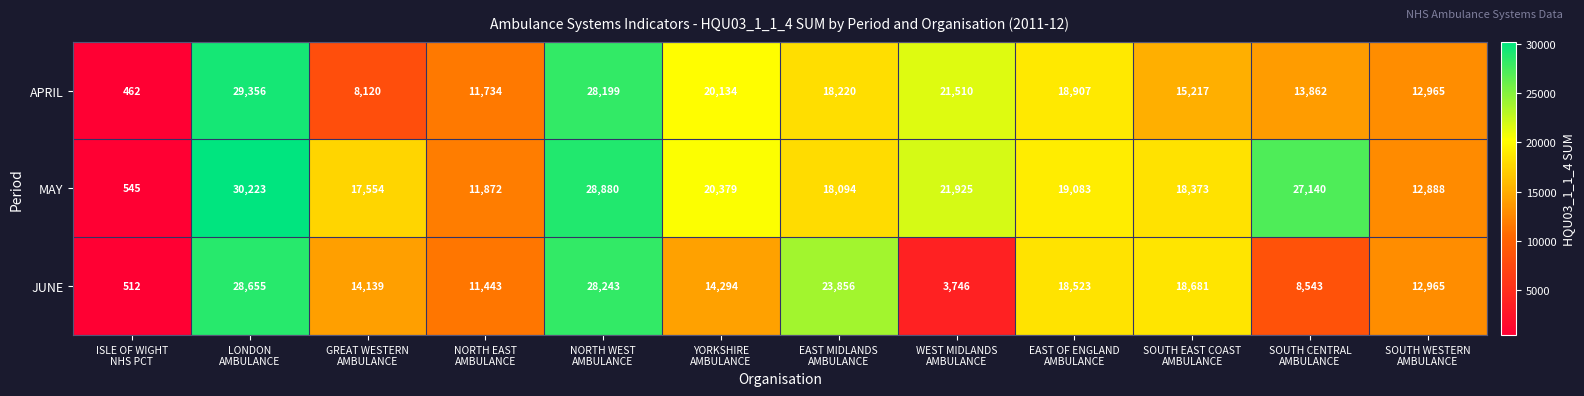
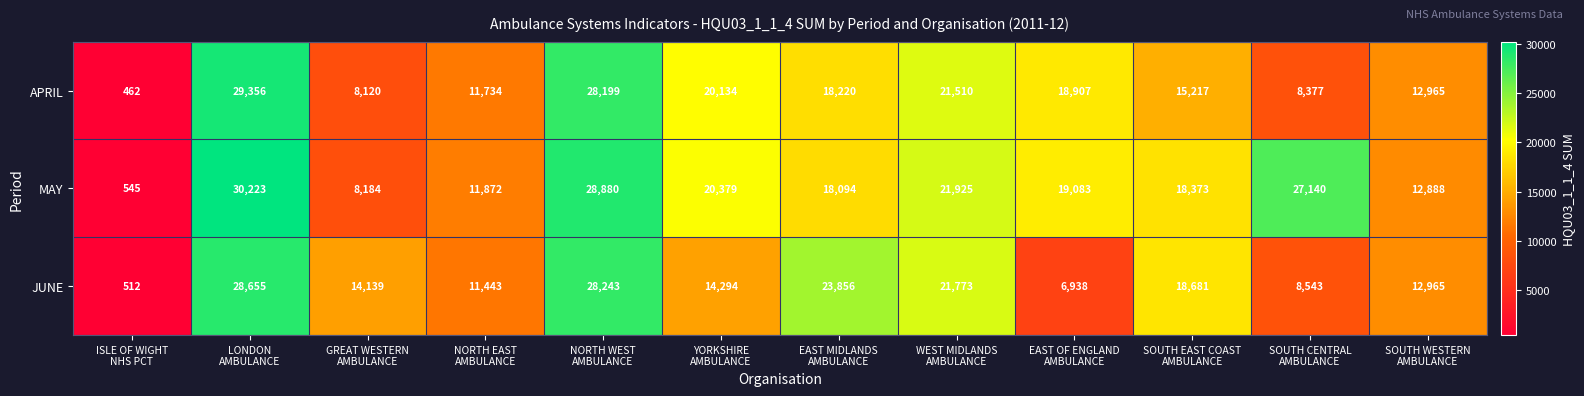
APRIL, SOUTH CENTRAL AMBULANCE: 13,862 -> 8,377
MAY, GREAT WESTERN AMBULANCE: 17,554 -> 8,184
JUNE, WEST MIDLANDS AMBULANCE: 3,746 -> 21,773
JUNE, EAST OF ENGLAND AMBULANCE: 18,523 -> 6,938
